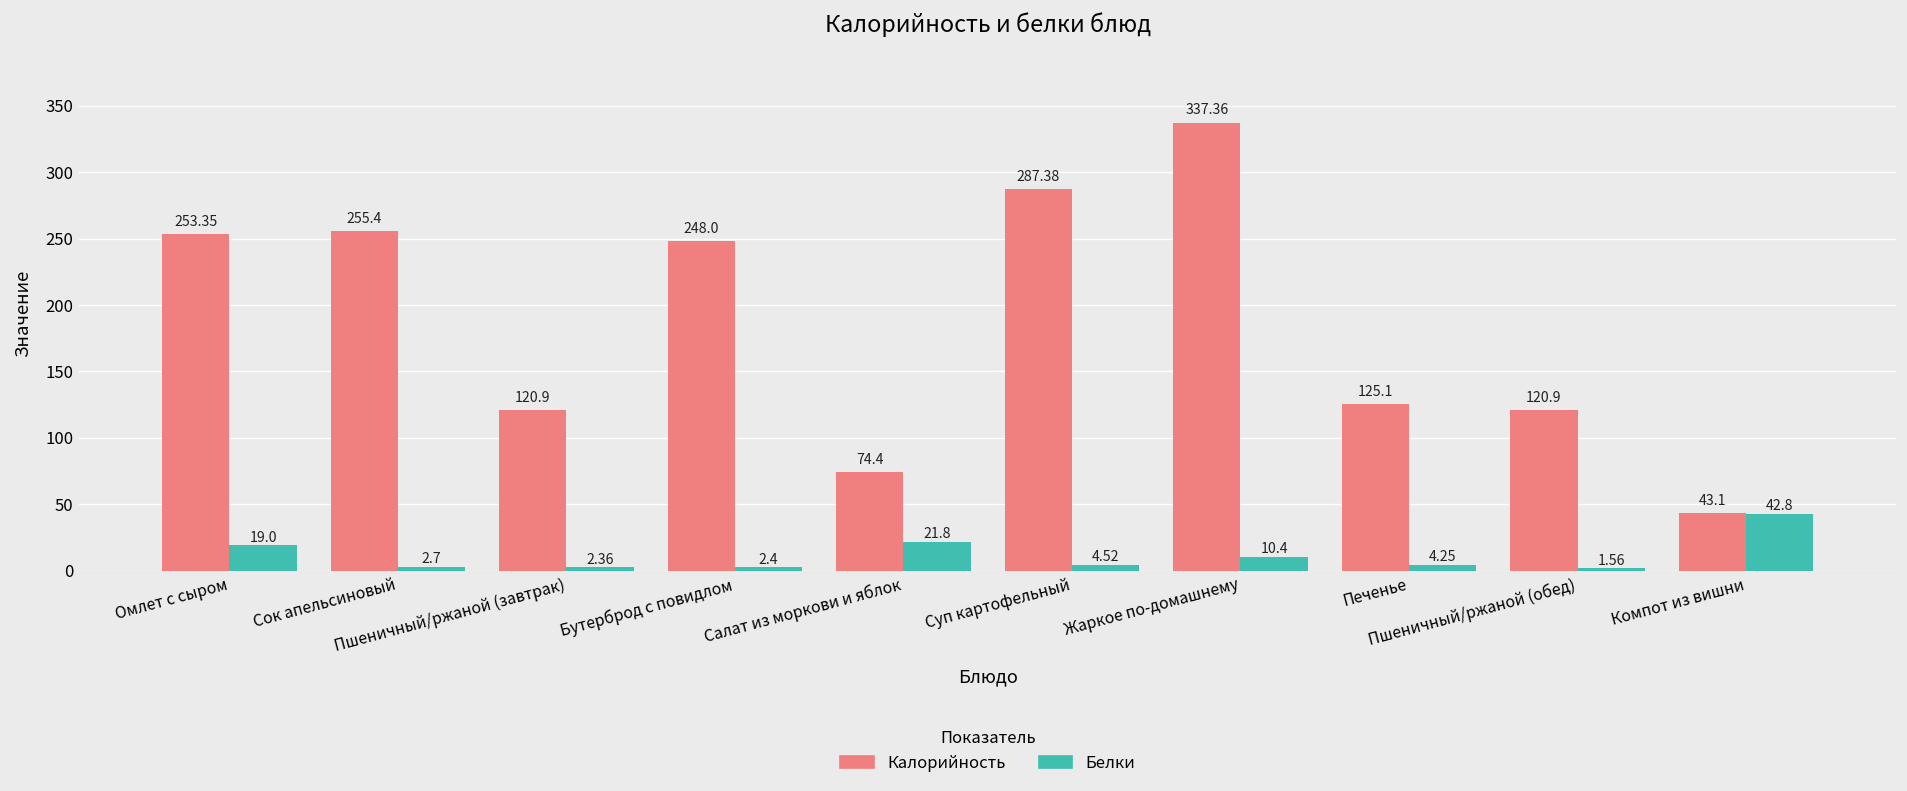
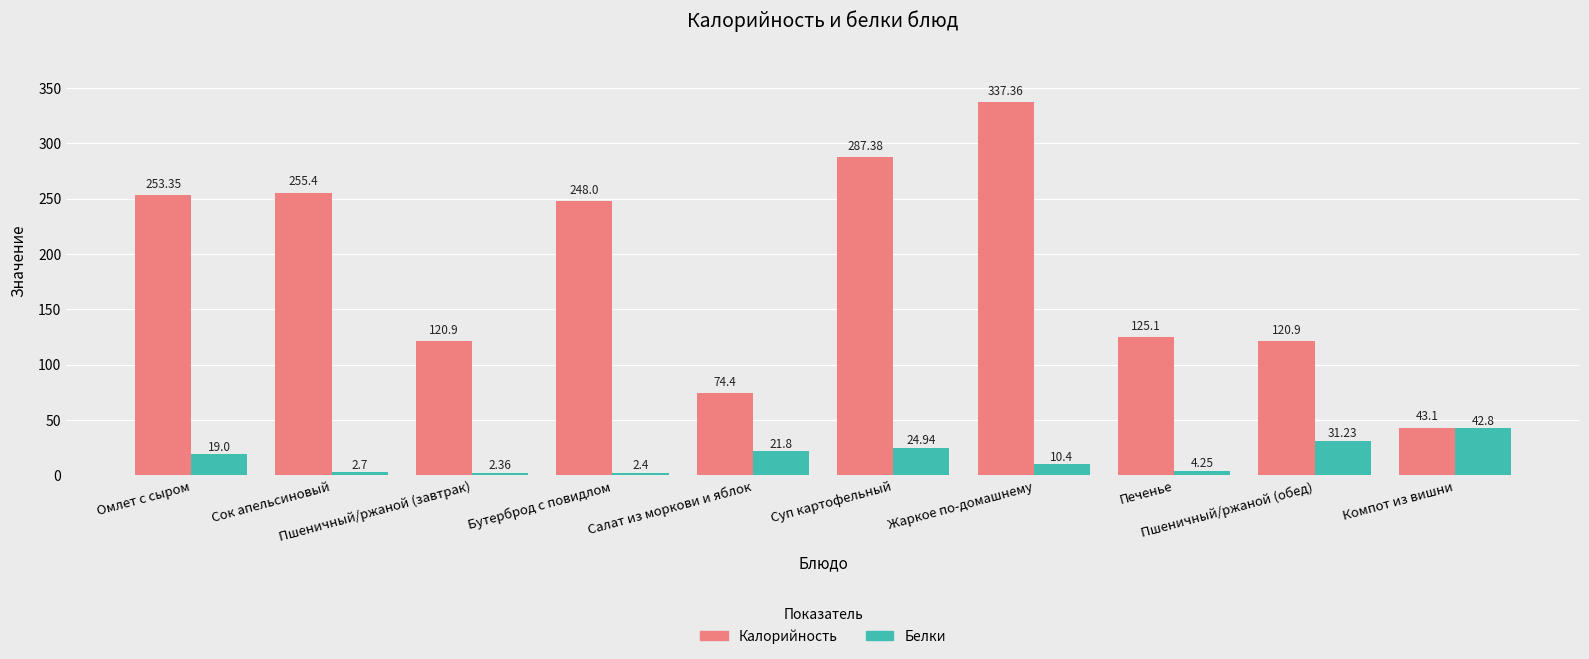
Белки, Суп картофельный: 4.52 -> 24.94
Белки, Пшеничный/ржаной (обед): 1.56 -> 31.23
